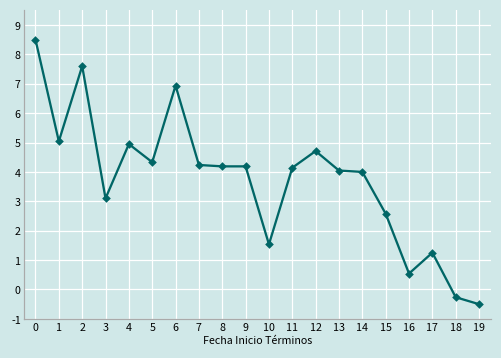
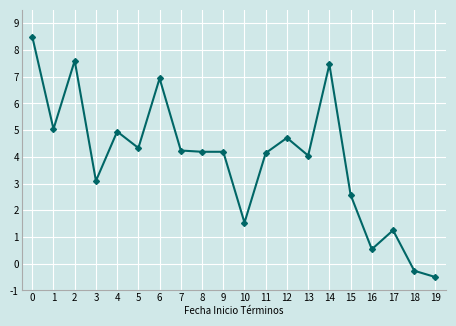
14: 4.0 -> 7.5
